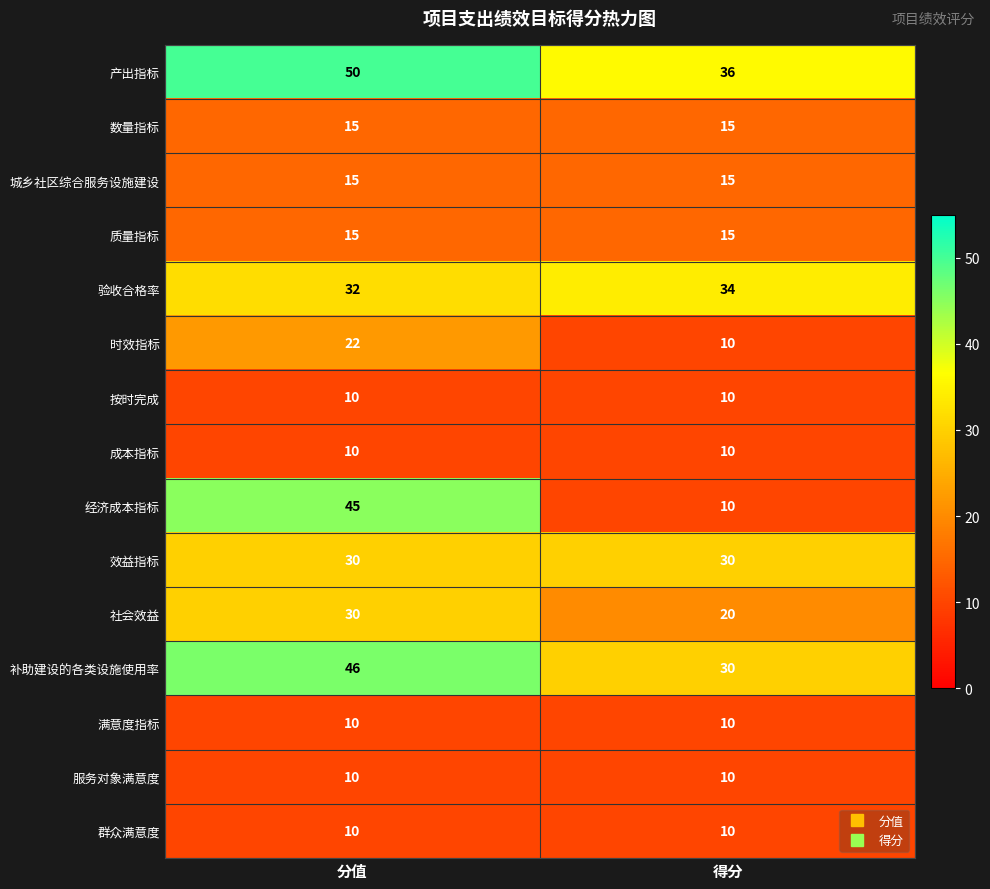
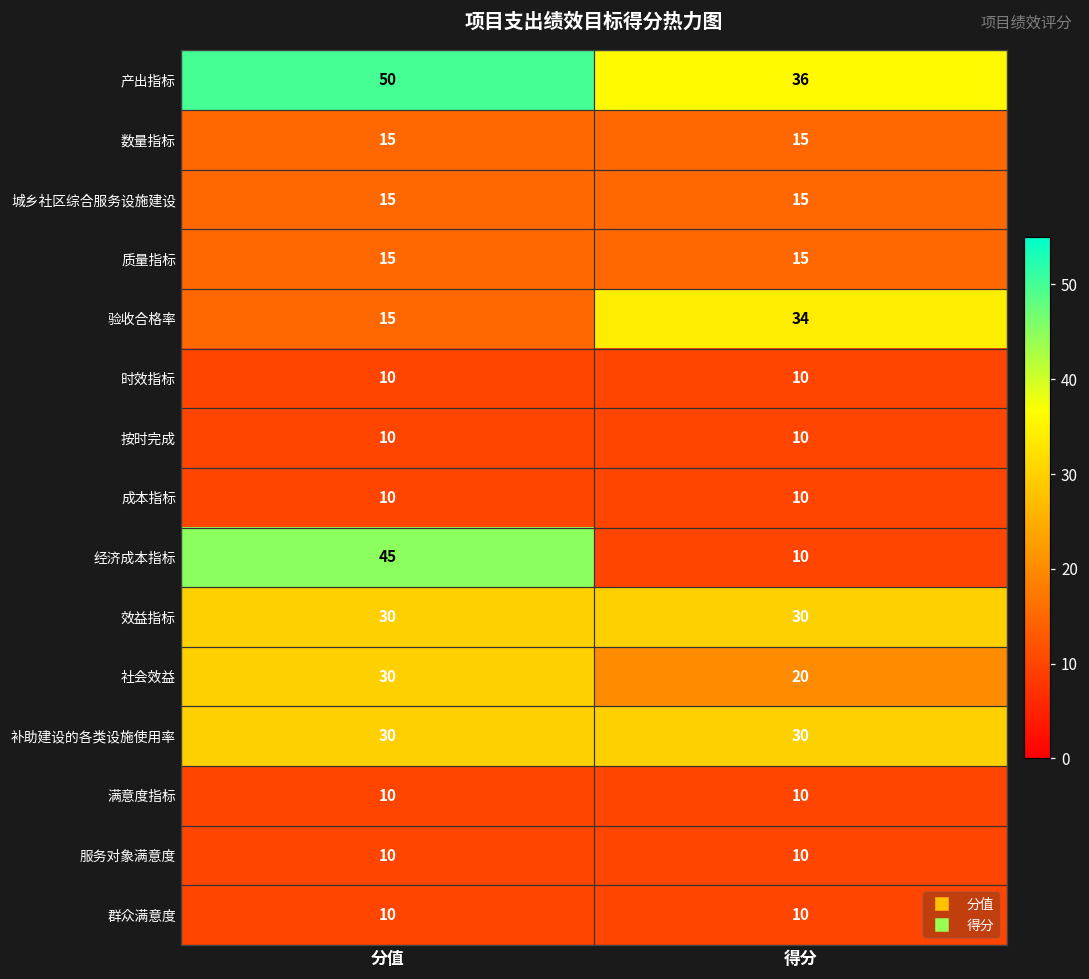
验收合格率, 分值: 32 -> 15
时效指标, 分值: 22 -> 10
补助建设的各类设施使用率, 分值: 46 -> 30
